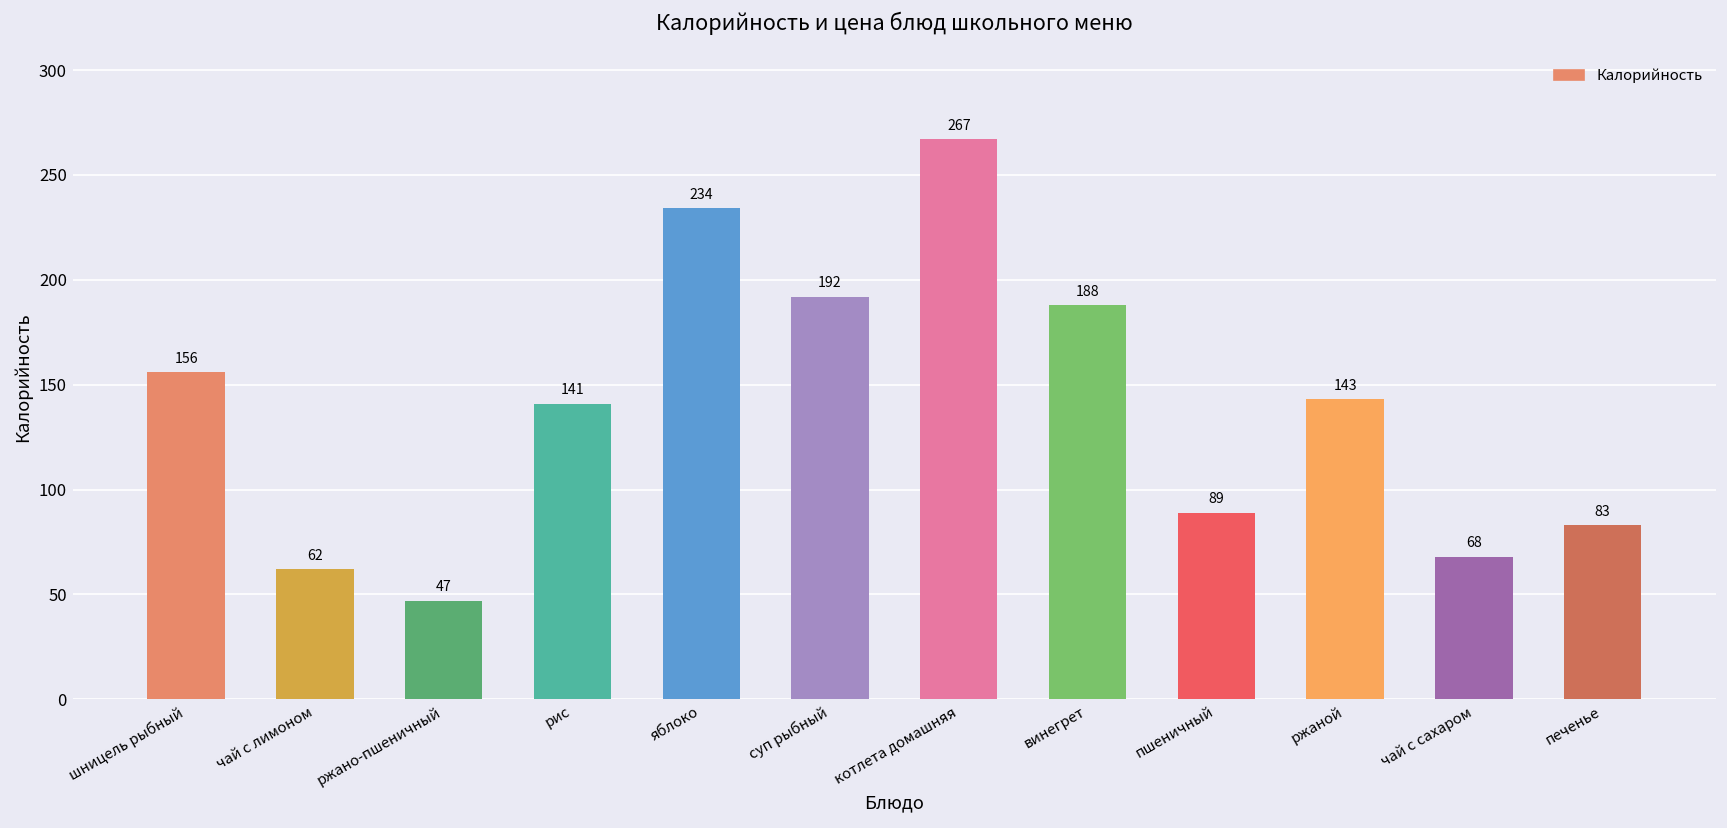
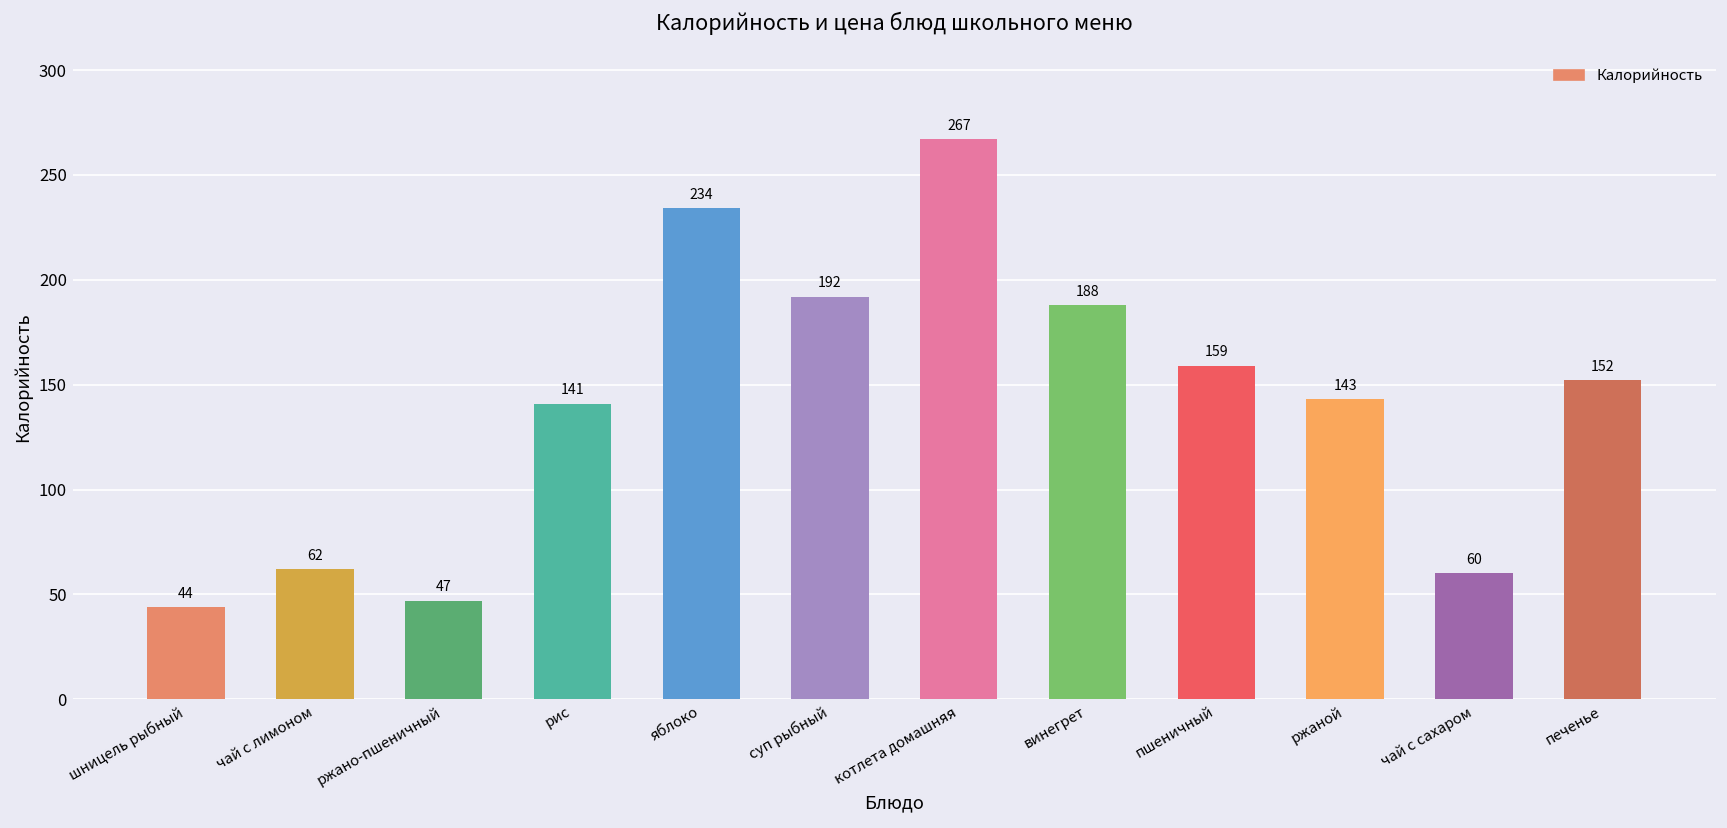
шницель рыбный: 156 -> 44
пшеничный: 89 -> 159
чай с сахаром: 68 -> 60
печенье: 83 -> 152
